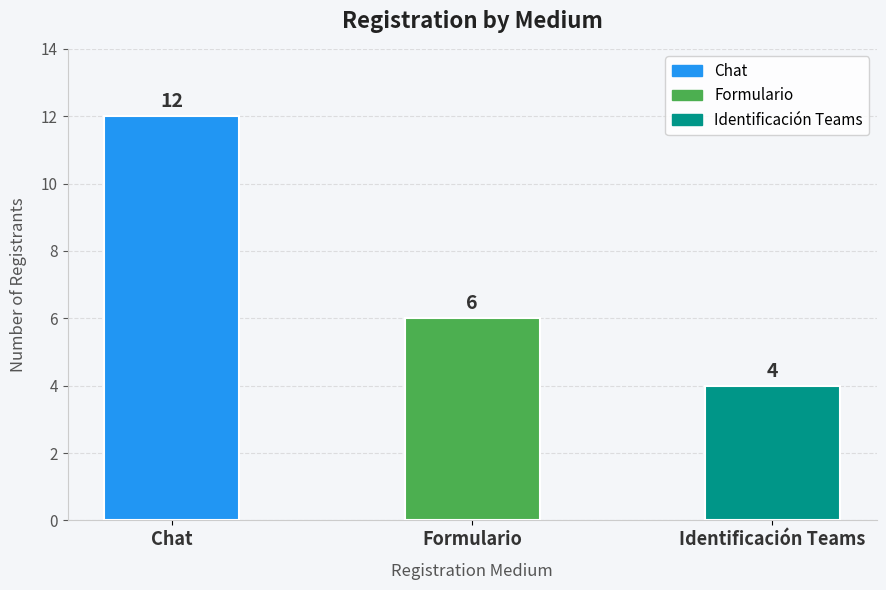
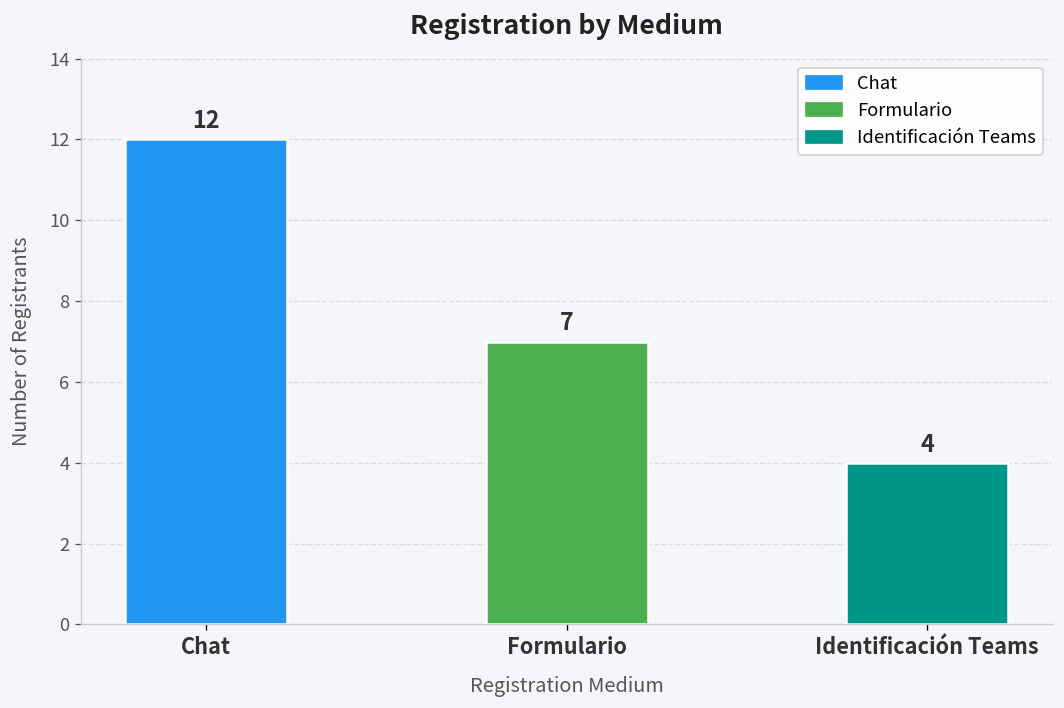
Formulario: 6 -> 7
